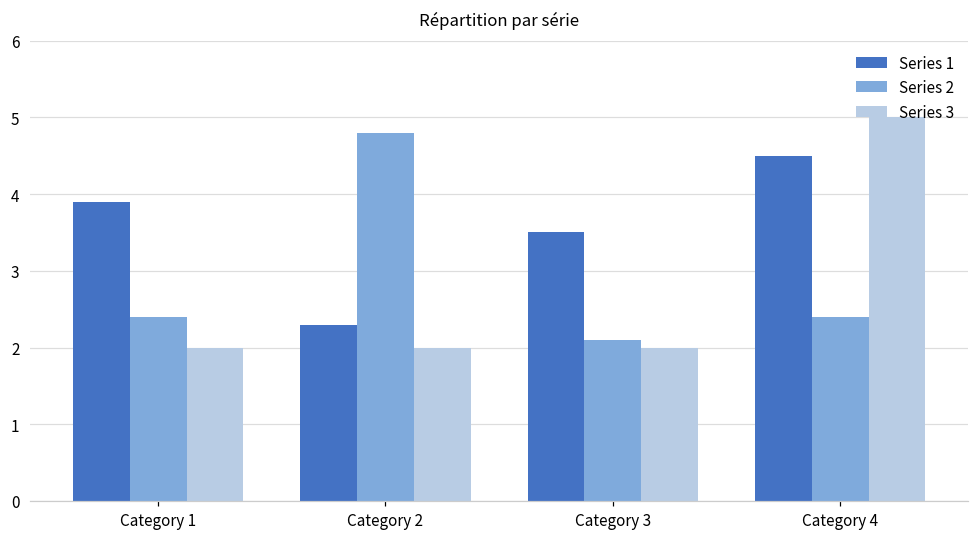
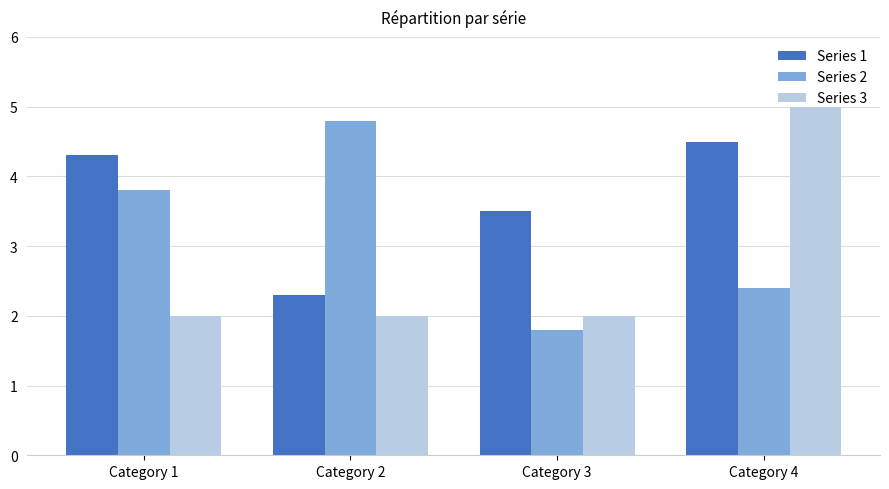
Series 1, Category 1: 3.9 -> 4.3
Series 2, Category 1: 2.4 -> 3.8
Series 2, Category 3: 2.1 -> 1.8
